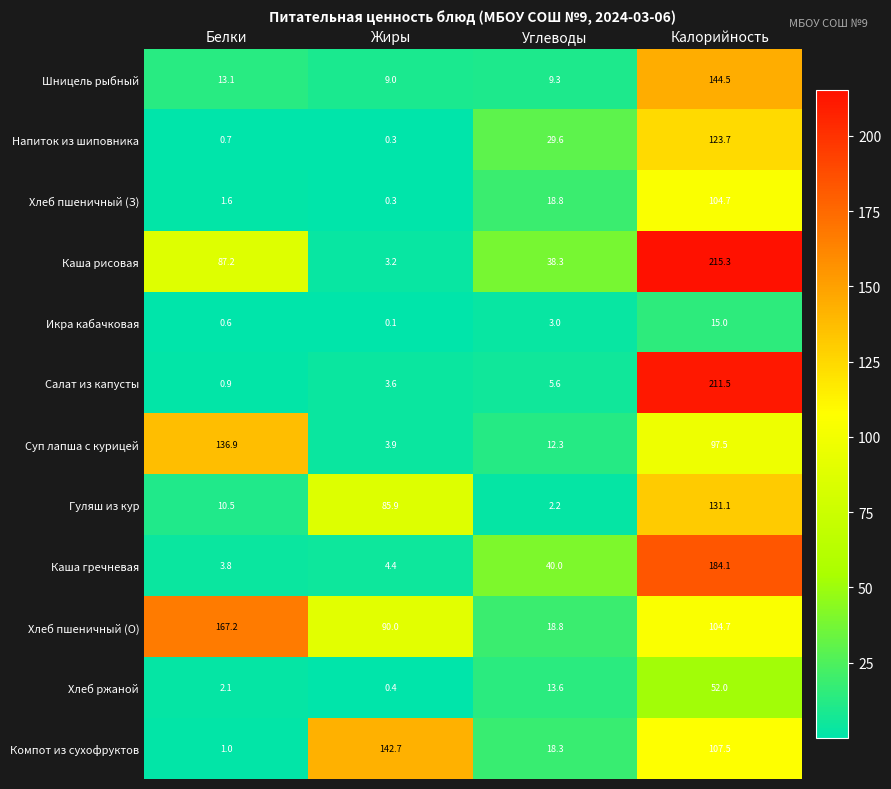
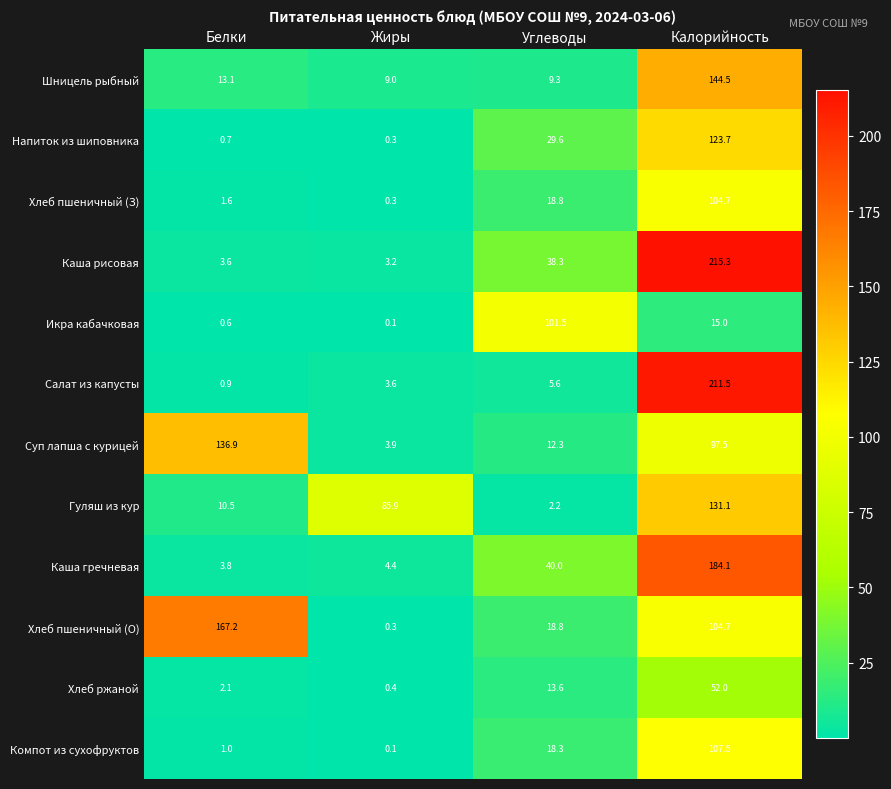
Каша рисовая, Белки: 87.2 -> 3.6
Икра кабачковая, Углеводы: 3.0 -> 101.5
Хлеб пшеничный (О), Жиры: 90.0 -> 0.3
Компот из сухофруктов, Жиры: 142.7 -> 0.1
